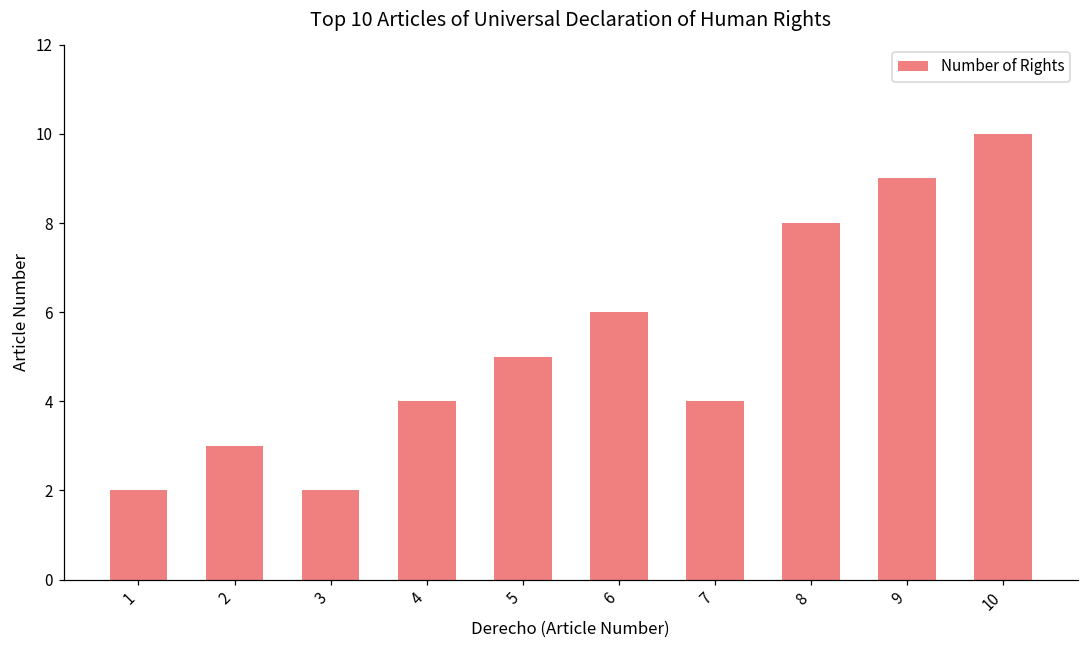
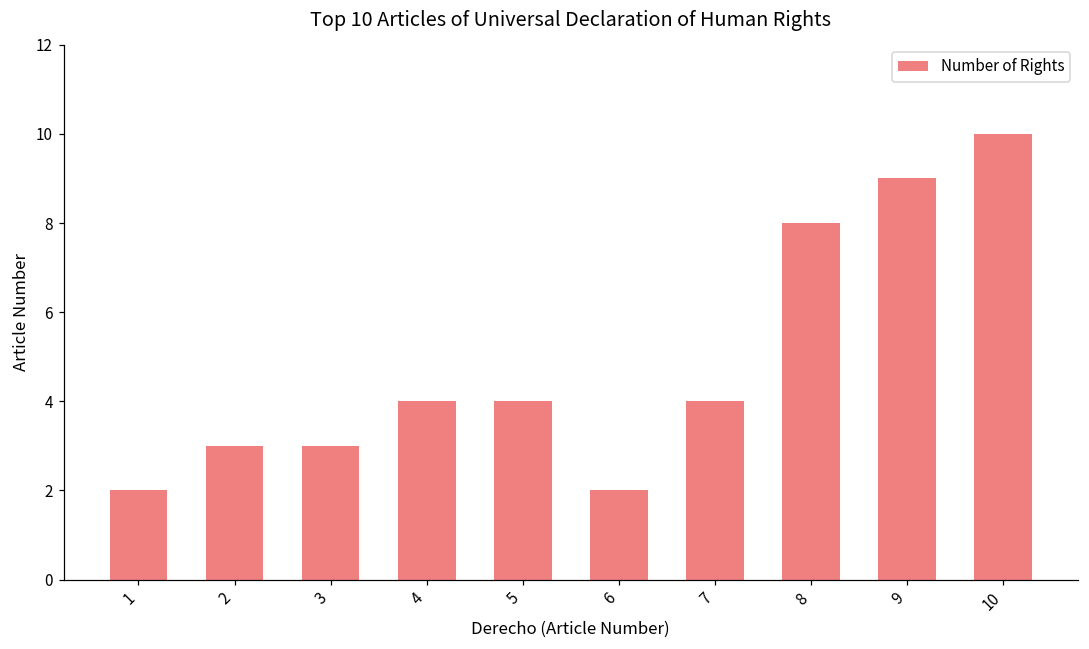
3: 2 -> 3
5: 5 -> 4
6: 6 -> 2
